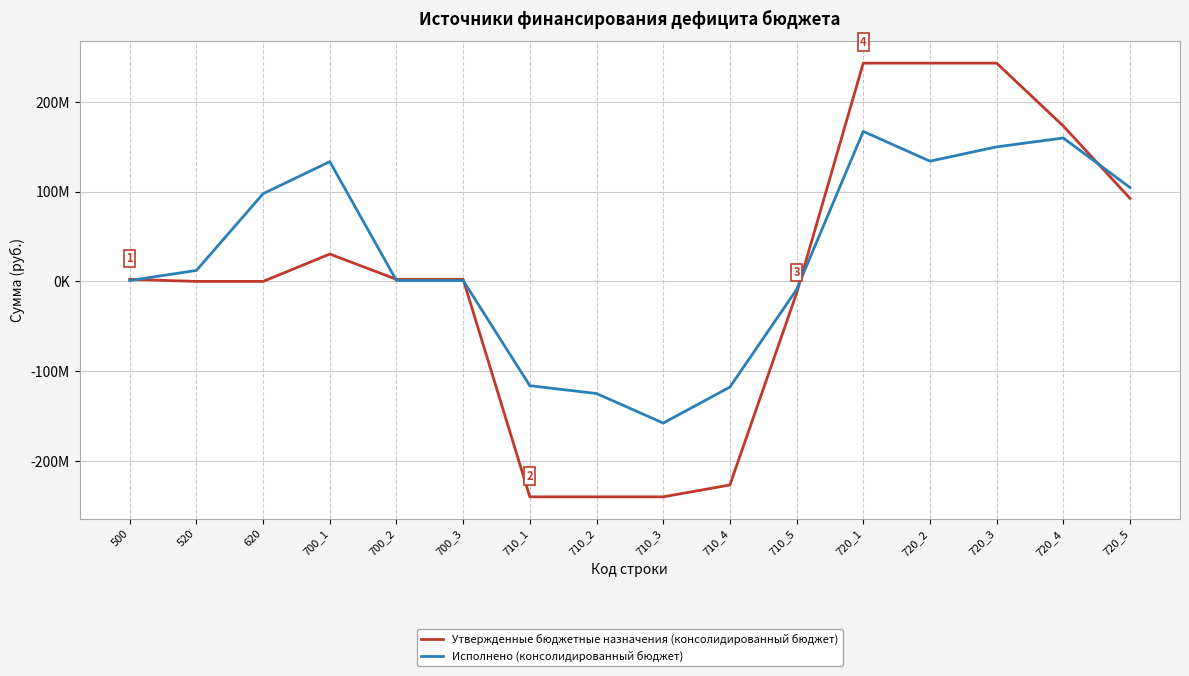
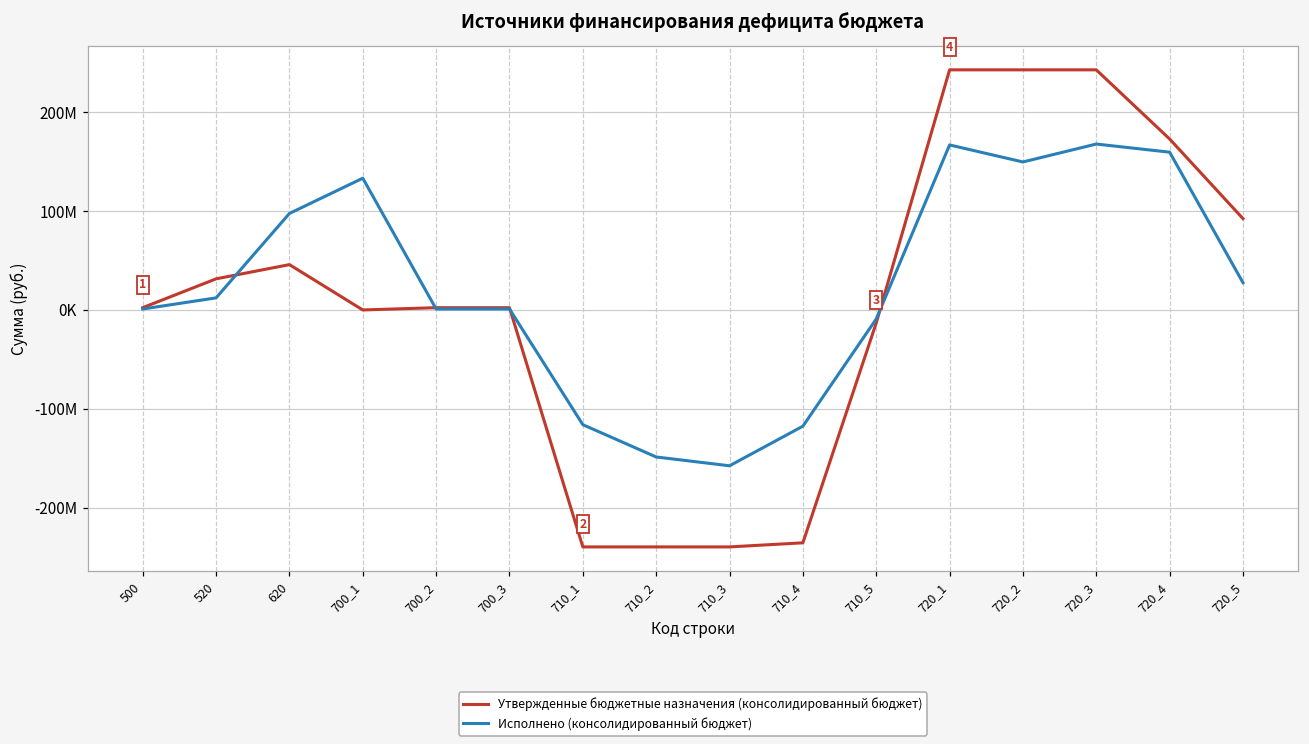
Утвержденные бюджетные назначения (консолидированный бюджет), 520: 0 -> 30000000
Утвержденные бюджетные назначения (консолидированный бюджет), 620: 0 -> 50000000
Утвержденные бюджетные назначения (консолидированный бюджет), 700_1: 30000000 -> 0
Исполнено (консолидированный бюджет), 710_2: -120000000 -> -150000000
Утвержденные бюджетные назначения (консолидированный бюджет), 710_4: -230000000 -> -240000000
Исполнено (консолидированный бюджет), 720_2: 130000000 -> 150000000
Исполнено (консолидированный бюджет), 720_3: 150000000 -> 170000000
Исполнено (консолидированный бюджет), 720_5: 100000000 -> 30000000
